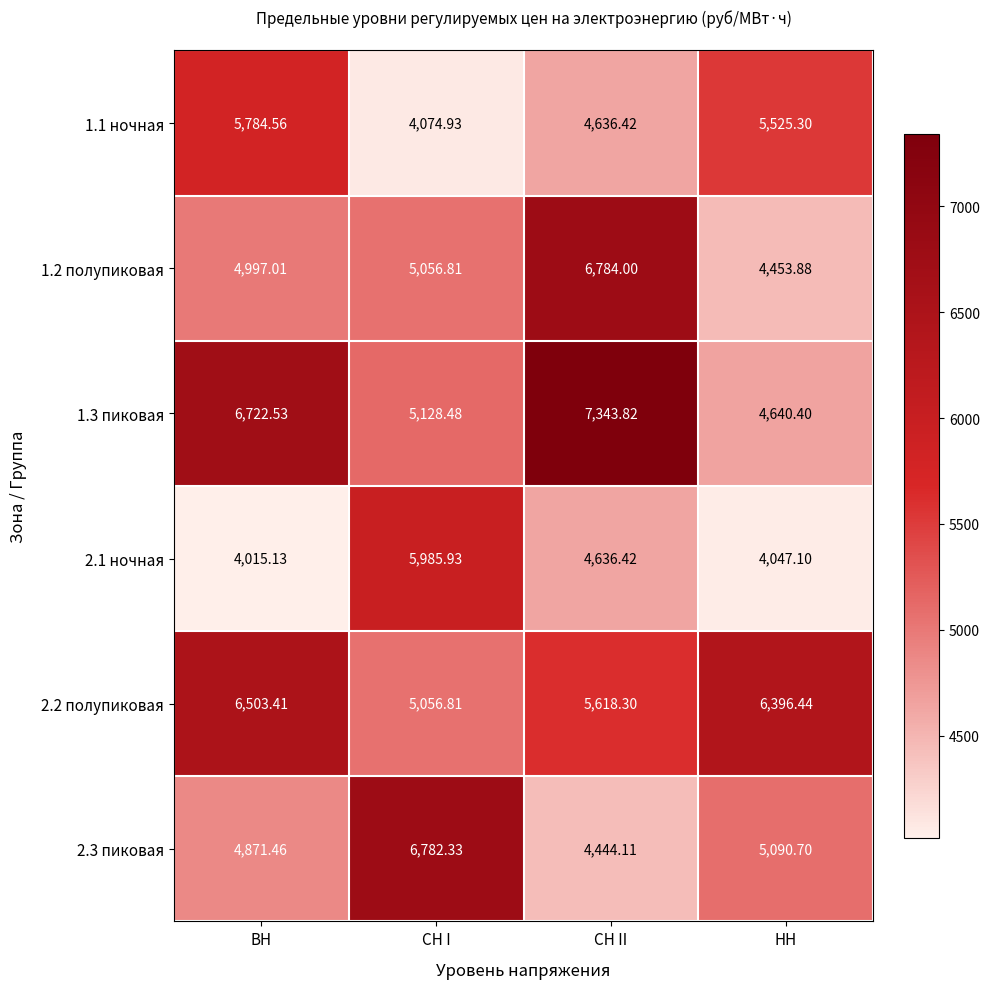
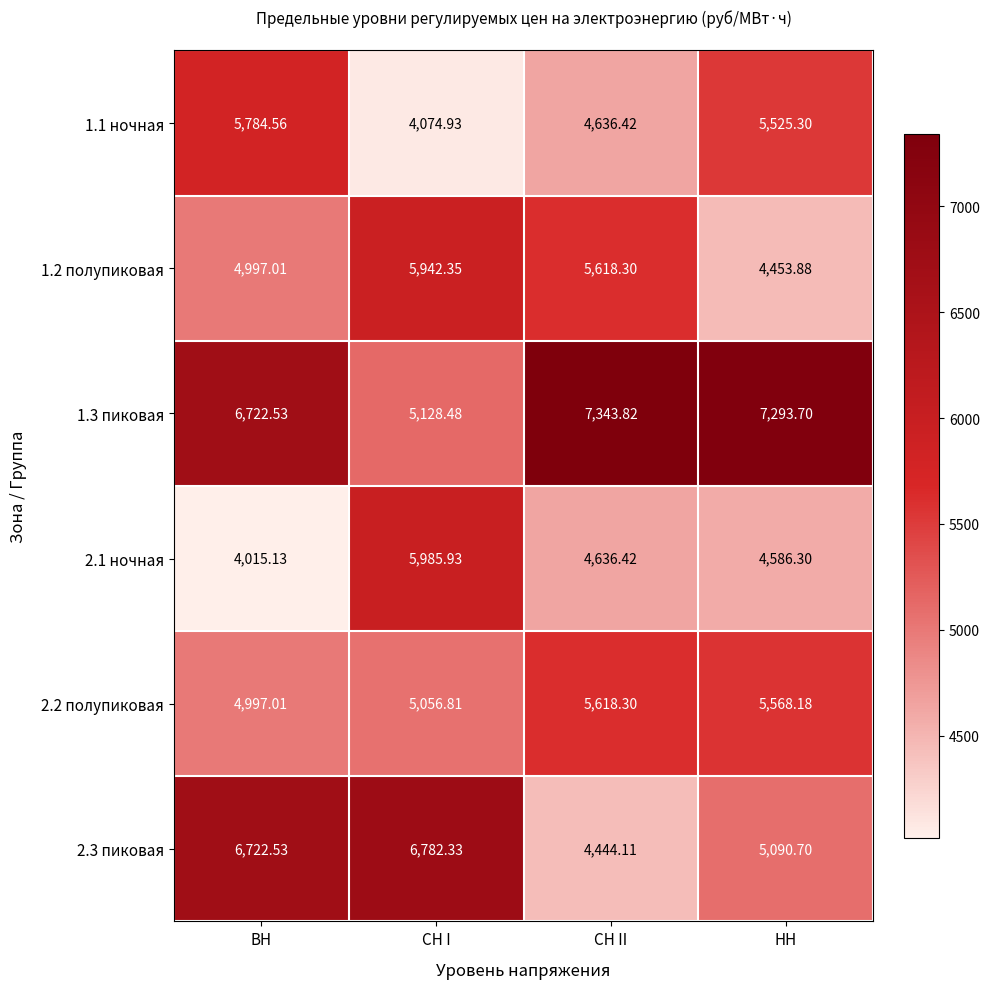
1.2 полупиковая, СН I: 5,056.81 -> 5,942.35
1.2 полупиковая, СН II: 6,784.00 -> 5,618.30
1.3 пиковая, НН: 4,640.40 -> 7,293.70
2.1 ночная, НН: 4,047.10 -> 4,586.30
2.2 полупиковая, ВН: 6,503.41 -> 4,997.01
2.2 полупиковая, НН: 6,396.44 -> 5,568.18
2.3 пиковая, ВН: 4,871.46 -> 6,722.53
